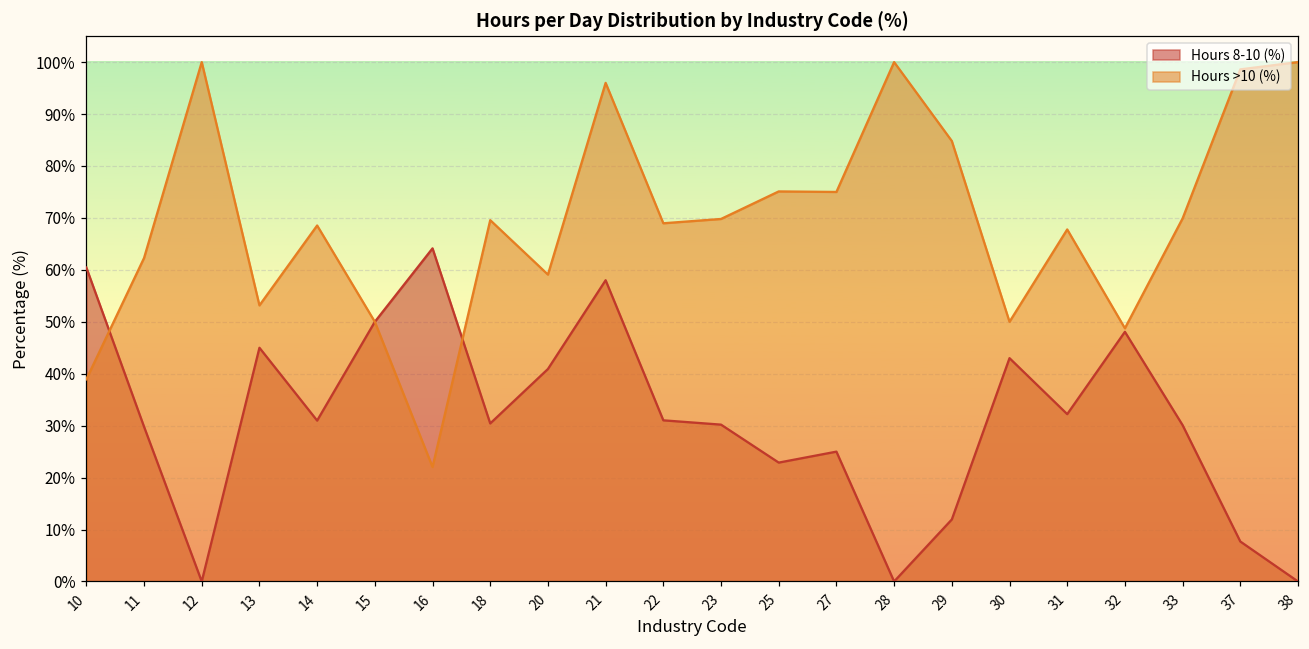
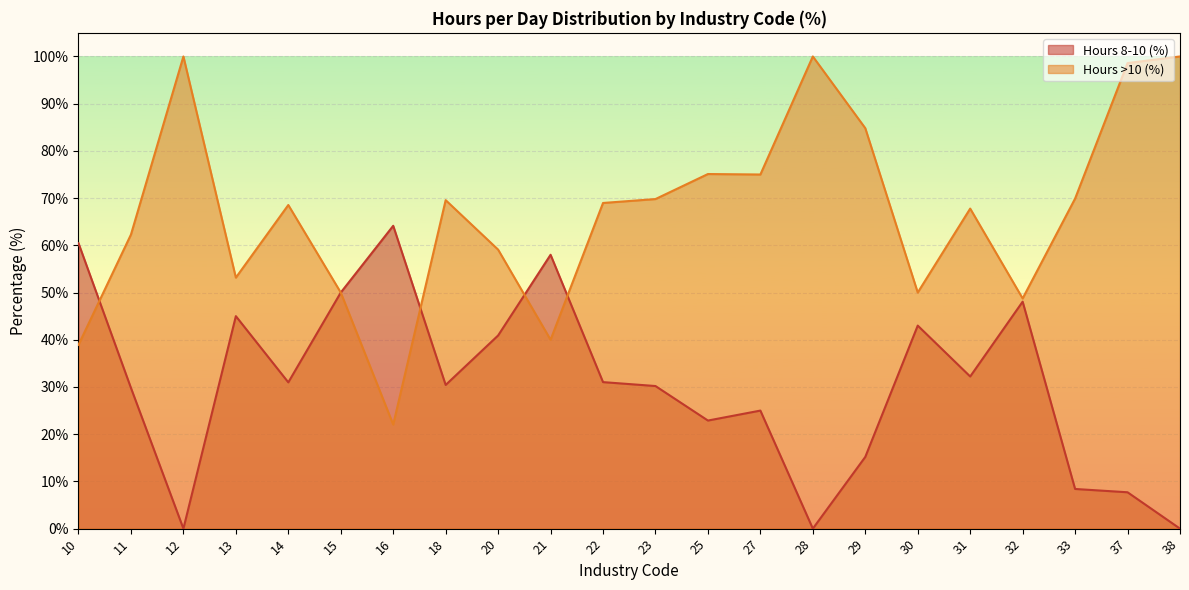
Hours >10 (%), 21: 96% -> 40%
Hours 8-10 (%), 29: 12% -> 15%
Hours 8-10 (%), 33: 30% -> 8%
